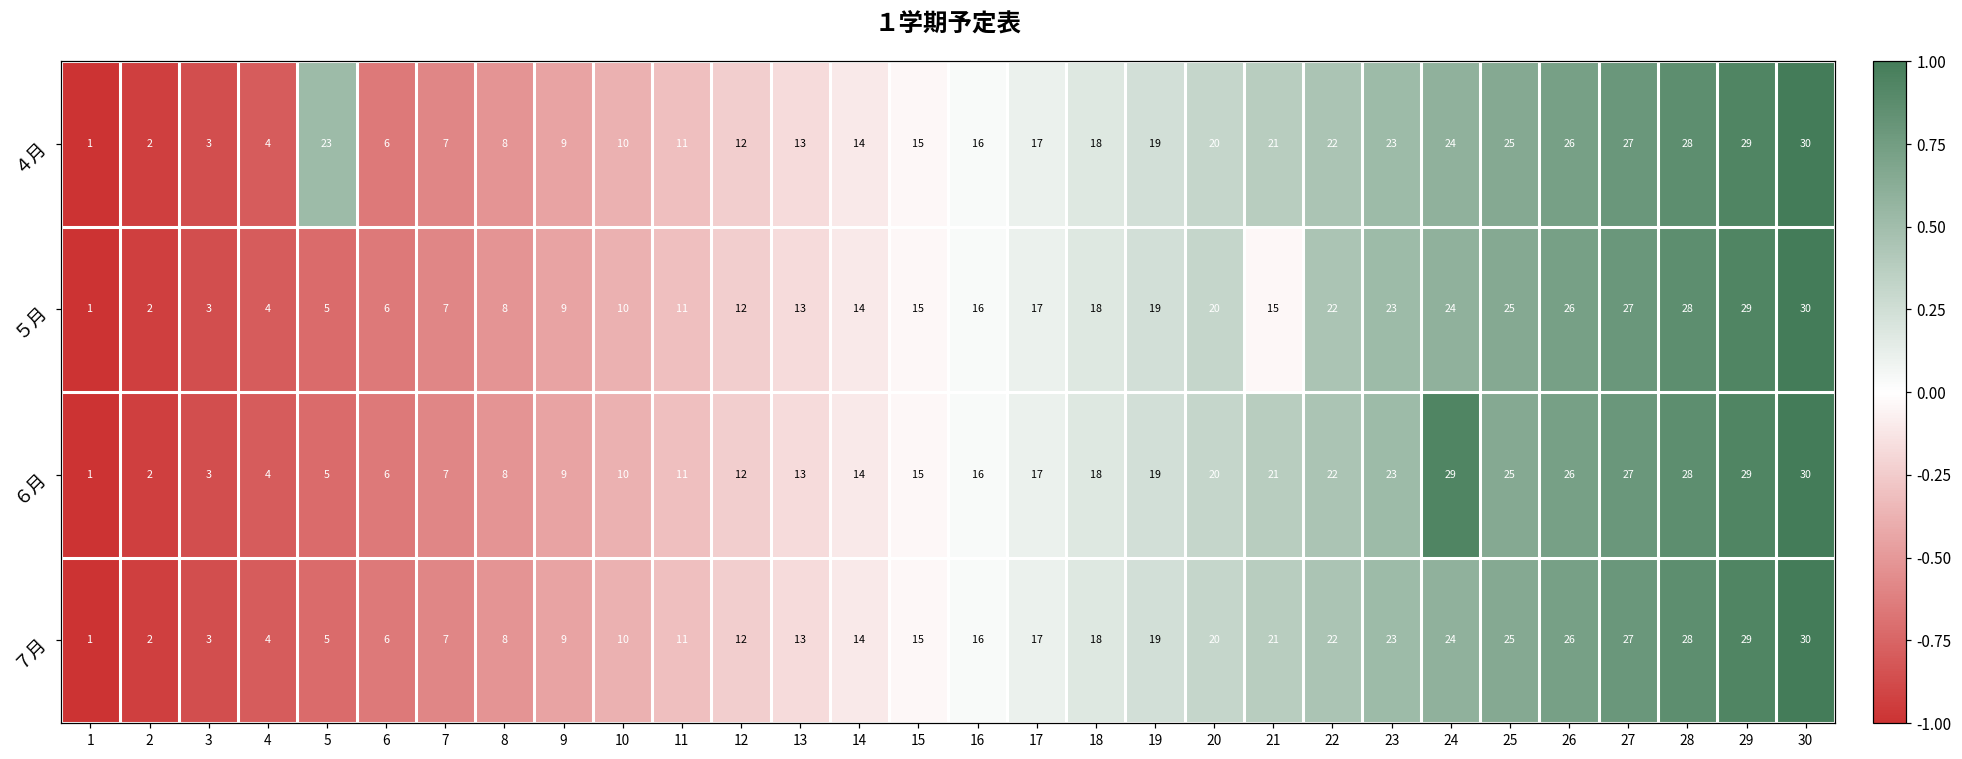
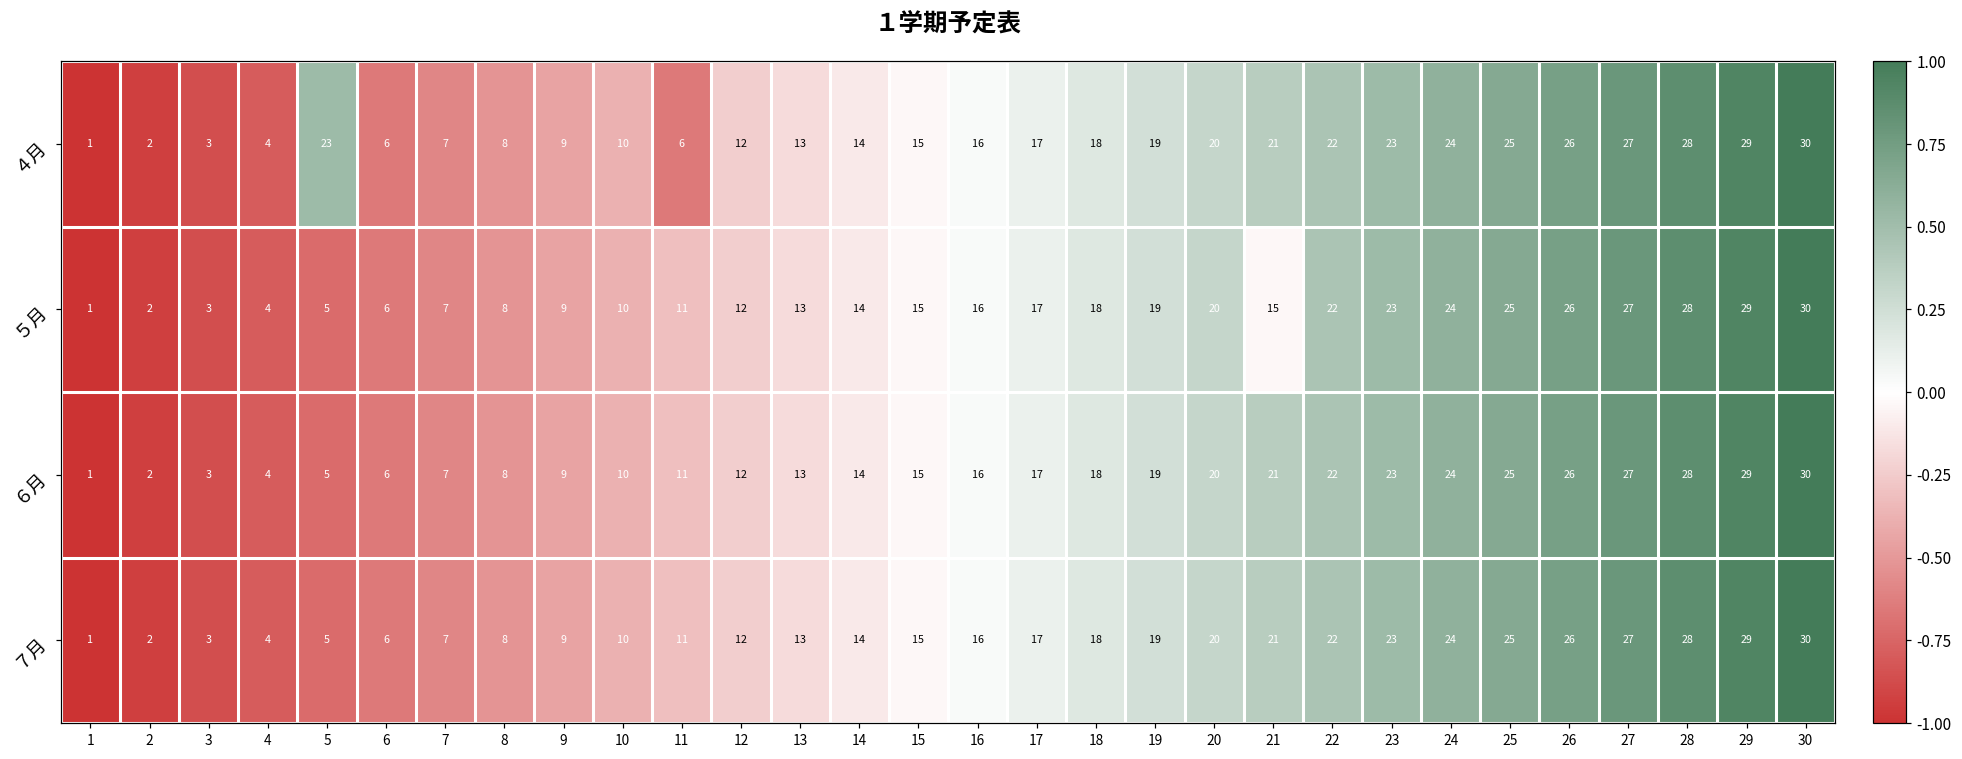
４月, 11: 11 -> 6
６月, 24: 29 -> 24
